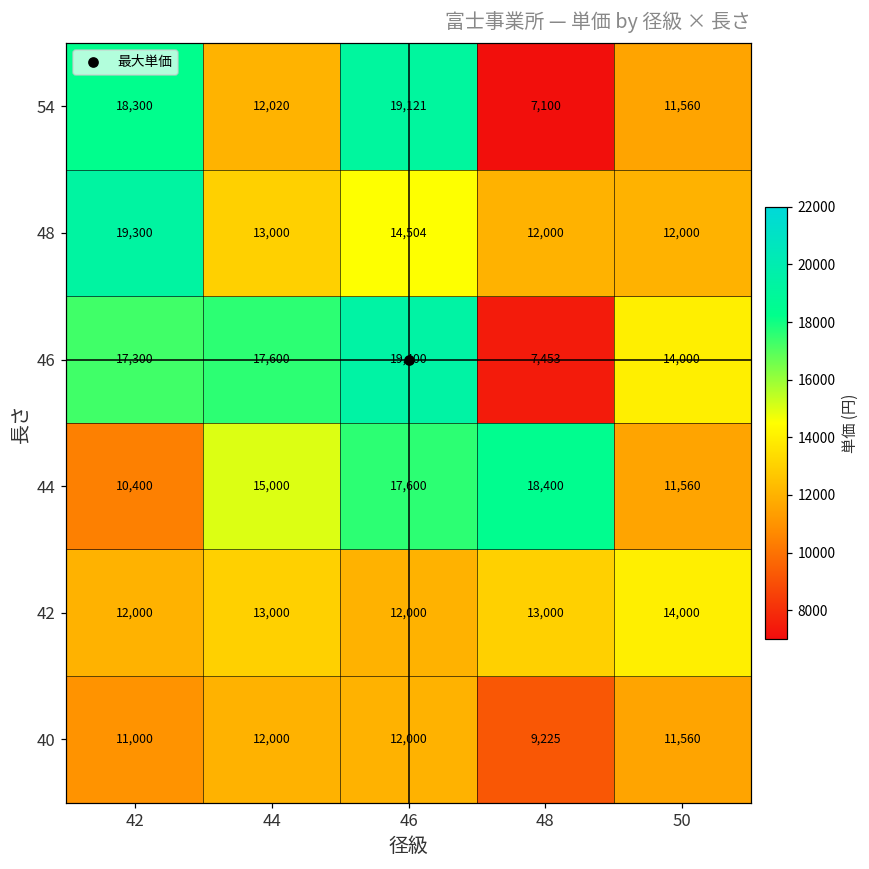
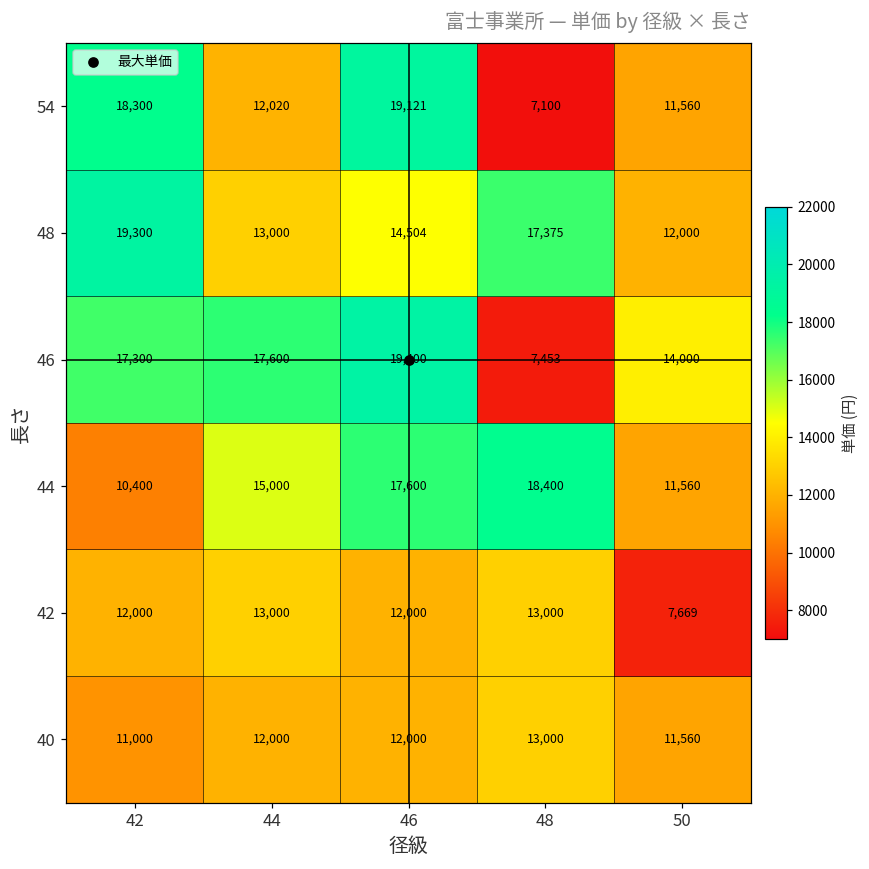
48, 48: 12,000 -> 17,375
42, 50: 14,000 -> 7,669
40, 48: 9,225 -> 13,000
